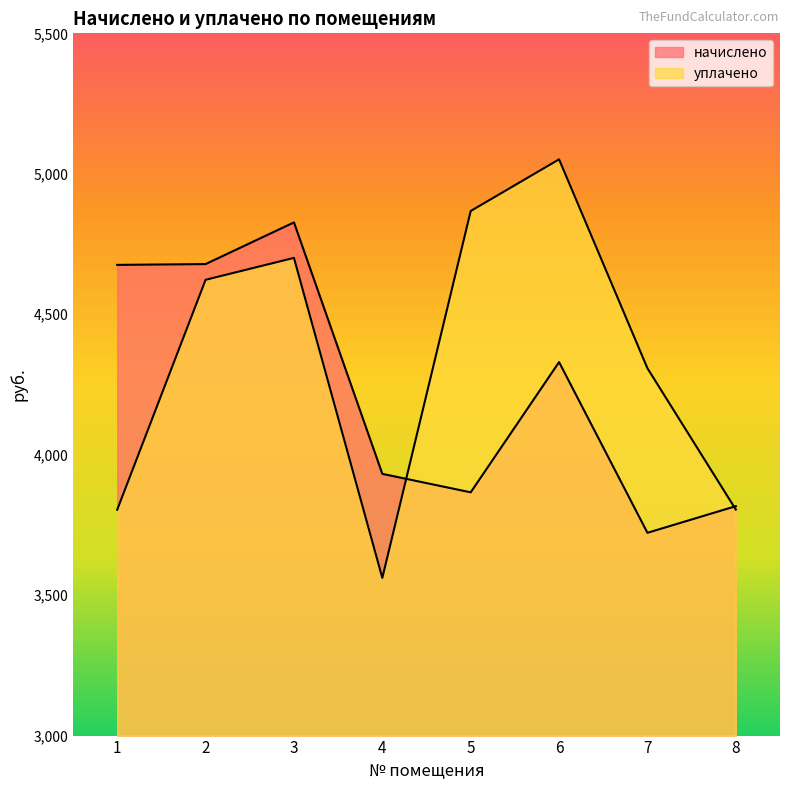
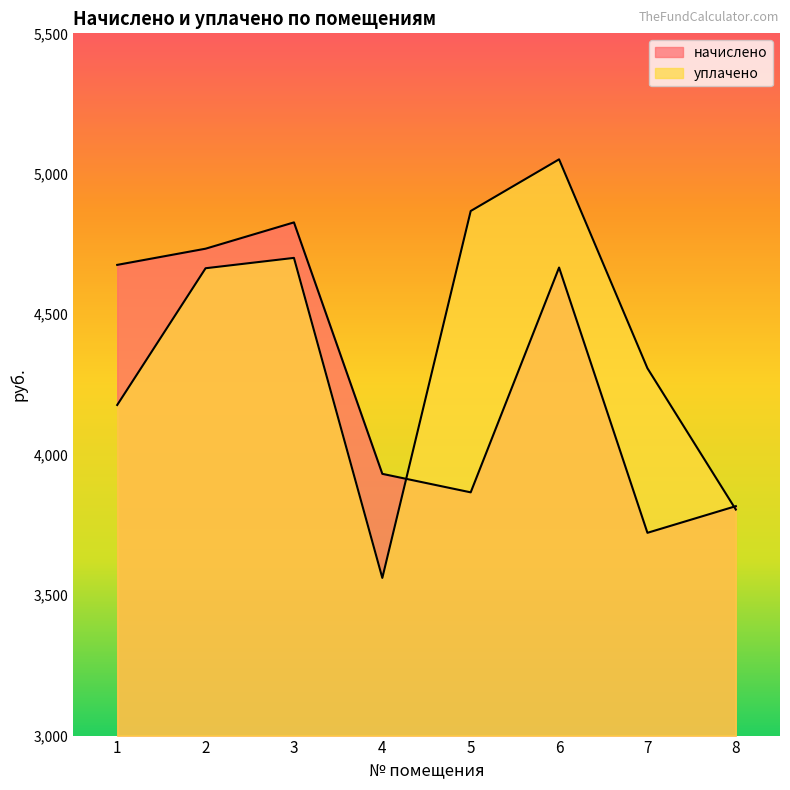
уплачено, 1: 3,800 -> 4,180
начислено, 2: 4,680 -> 4,730
уплачено, 2: 4,620 -> 4,660
начислено, 6: 4,330 -> 4,670
